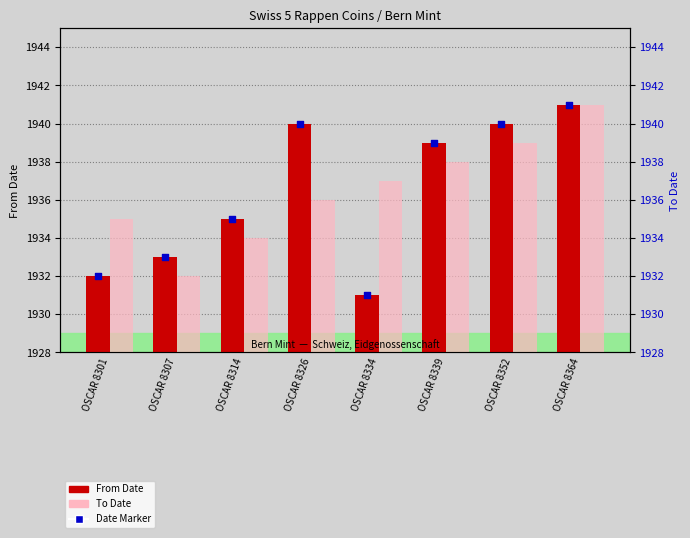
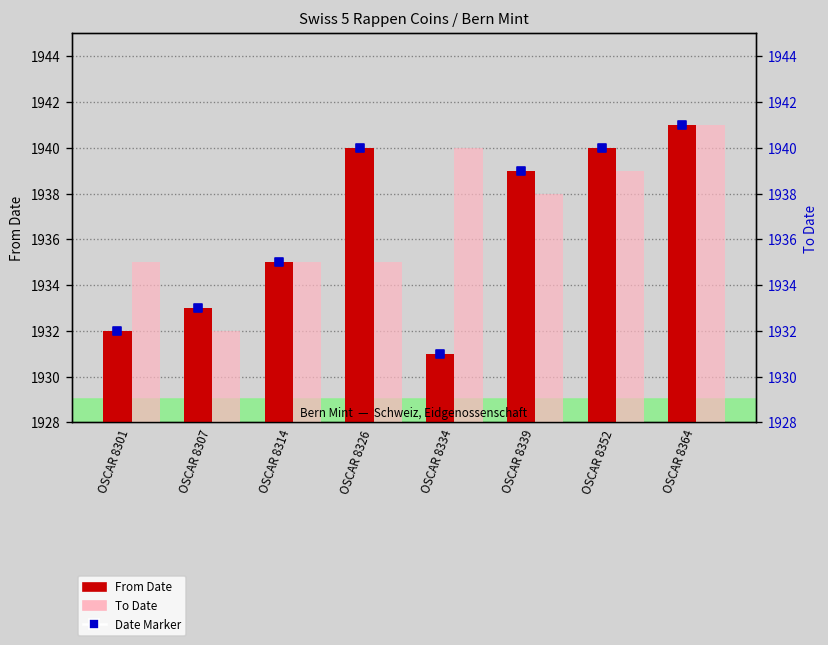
To Date, OSCAR 8314: 1934 -> 1935
To Date, OSCAR 8326: 1936 -> 1935
To Date, OSCAR 8334: 1937 -> 1940
